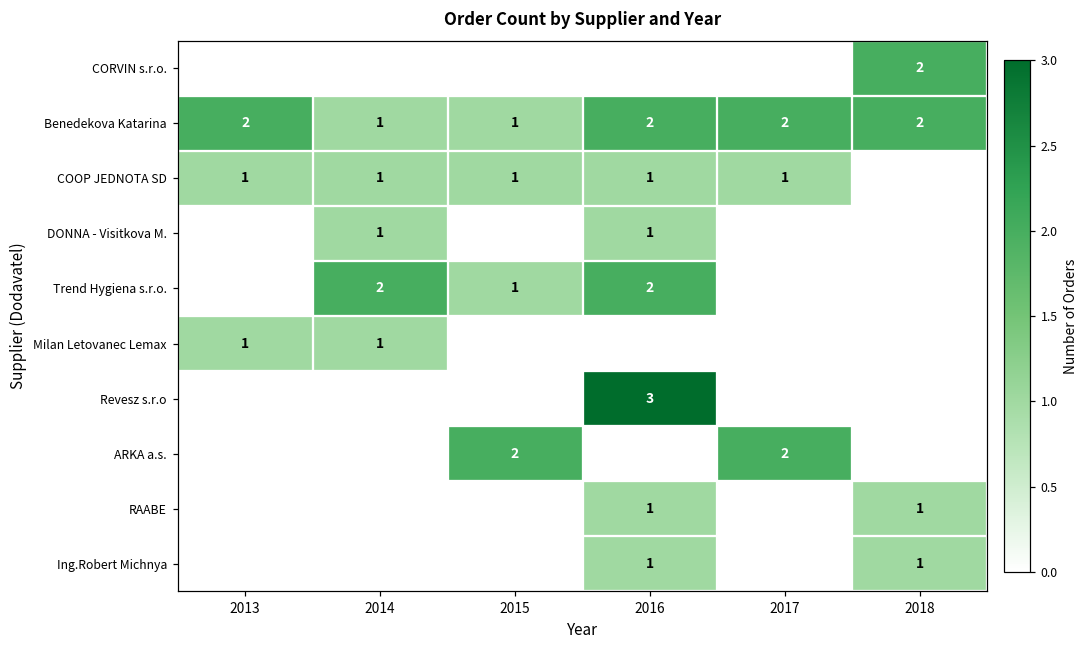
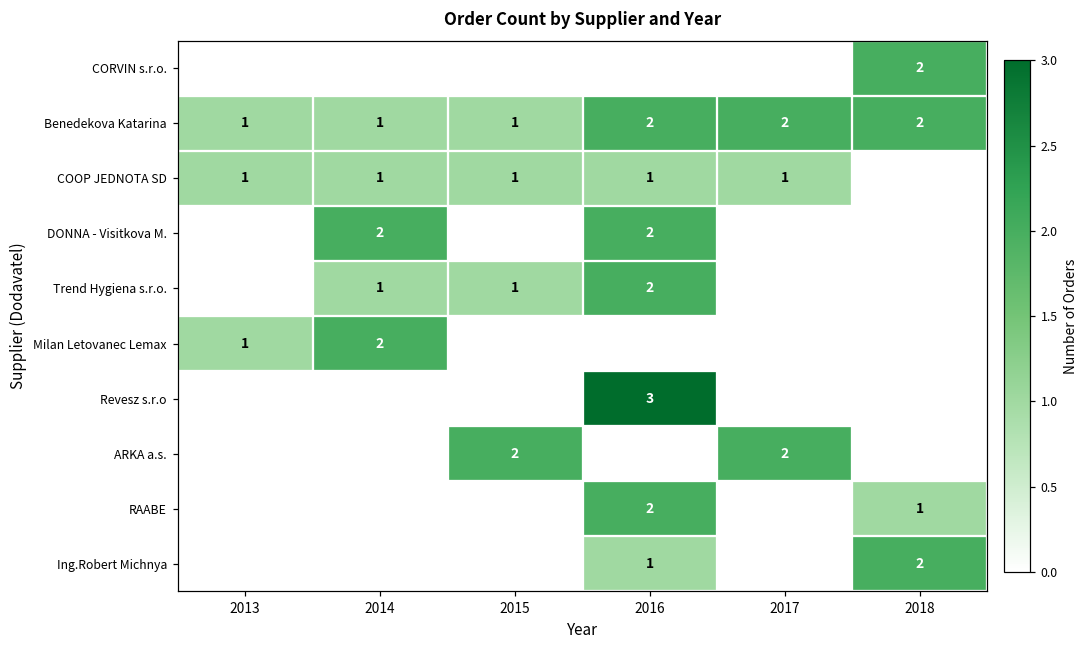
Benedekova Katarina, 2013: 2 -> 1
DONNA - Visitkova M., 2014: 1 -> 2
DONNA - Visitkova M., 2016: 1 -> 2
Trend Hygiena s.r.o., 2014: 2 -> 1
Milan Letovanec Lemax, 2014: 1 -> 2
RAABE, 2016: 1 -> 2
Ing.Robert Michnya, 2018: 1 -> 2
